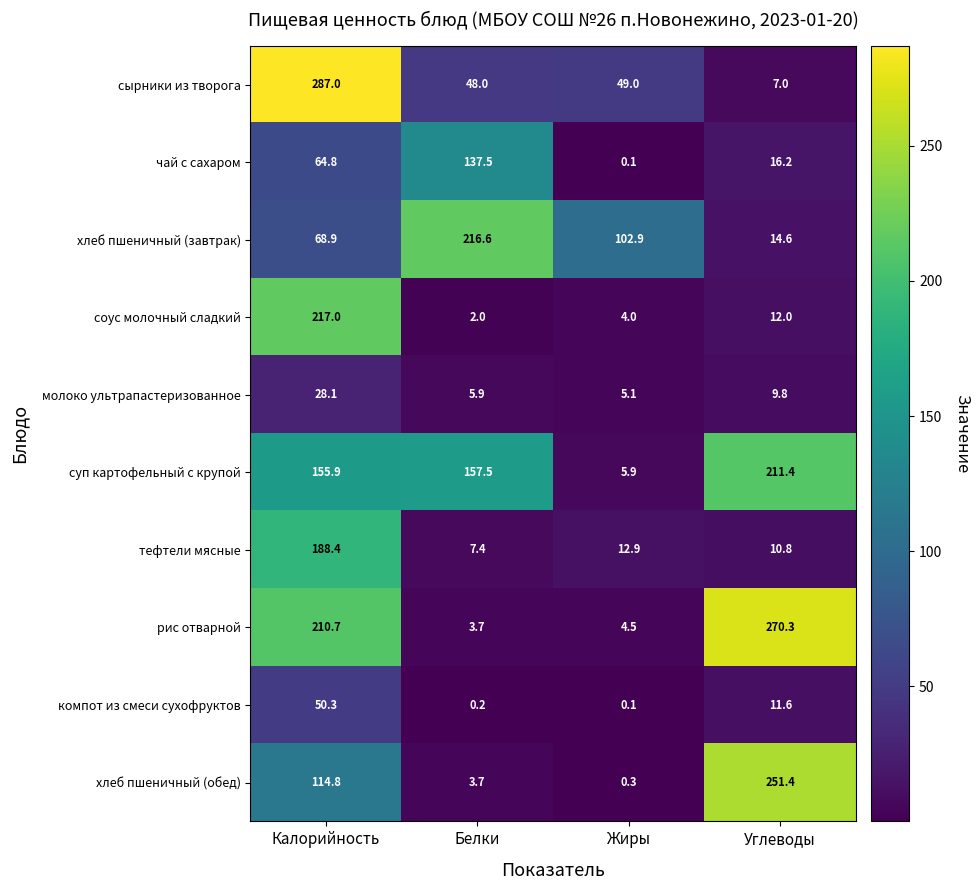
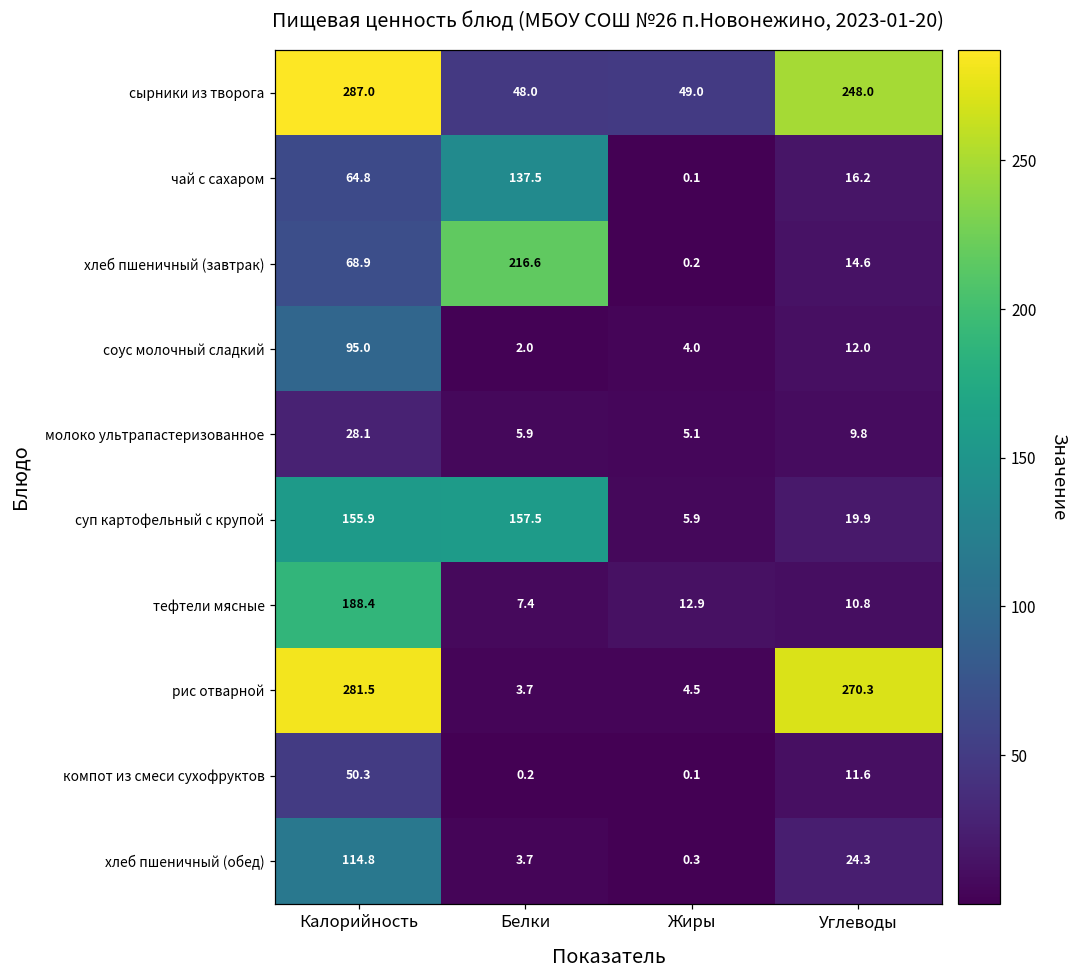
сырники из творога, Углеводы: 7.0 -> 248.0
хлеб пшеничный (завтрак), Жиры: 102.9 -> 0.2
соус молочный сладкий, Калорийность: 217.0 -> 95.0
суп картофельный с крупой, Углеводы: 211.4 -> 19.9
рис отварной, Калорийность: 210.7 -> 281.5
хлеб пшеничный (обед), Углеводы: 251.4 -> 24.3
